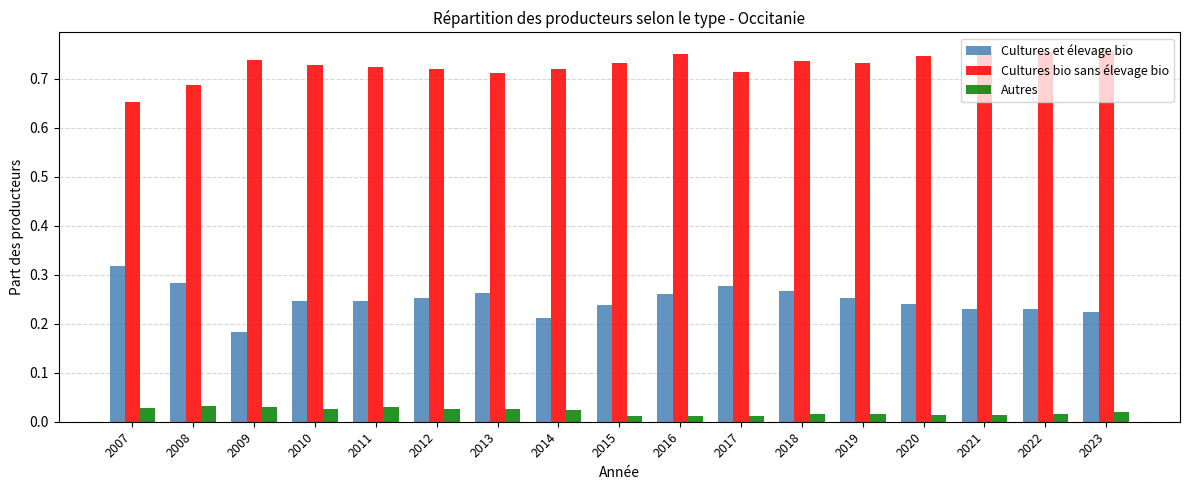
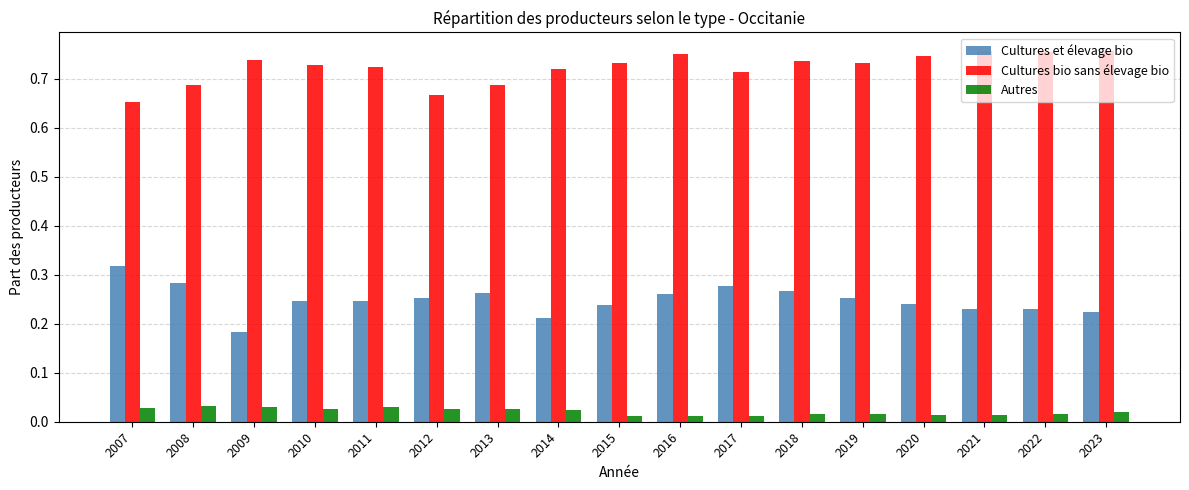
Cultures bio sans élevage bio, 2012: 0.72 -> 0.67
Cultures bio sans élevage bio, 2013: 0.71 -> 0.69
